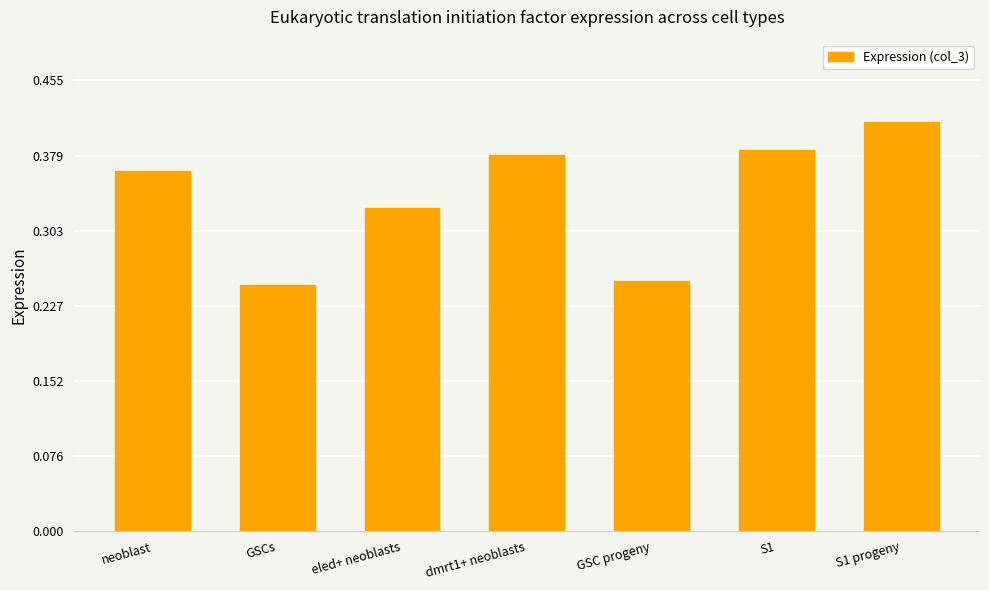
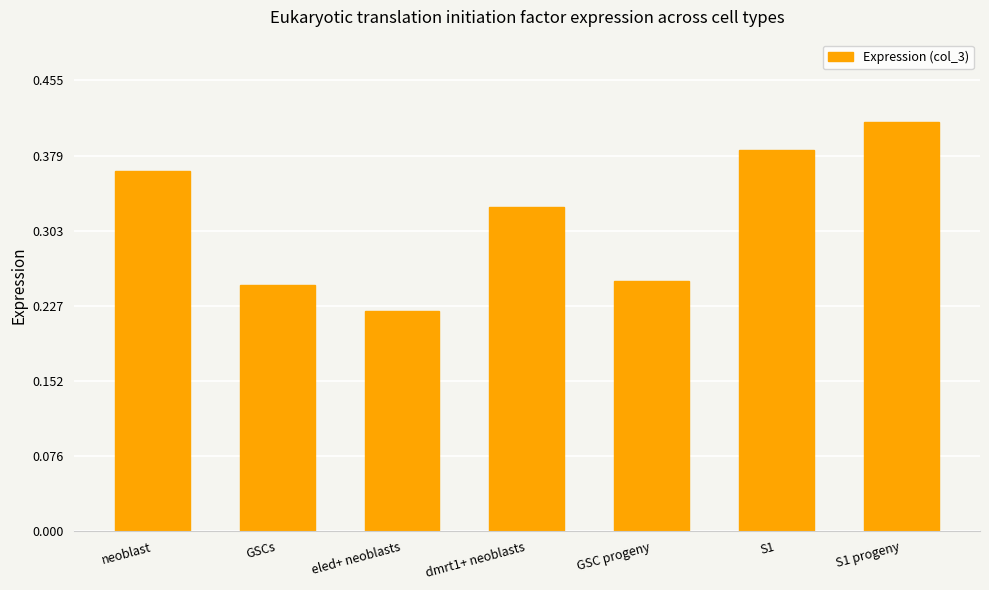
eled+ neoblasts: 0.33 -> 0.22
dmrt1+ neoblasts: 0.38 -> 0.33
